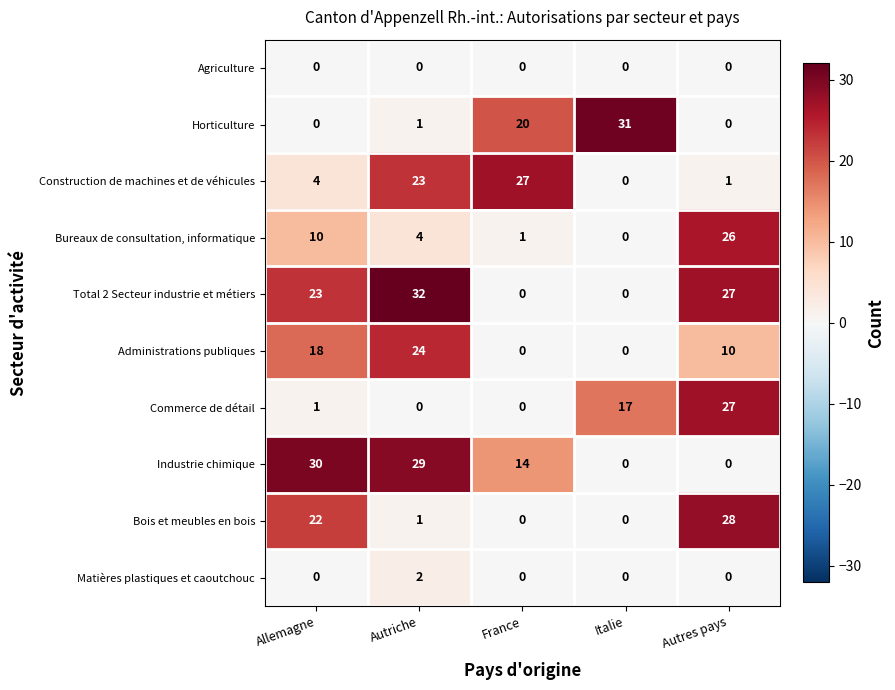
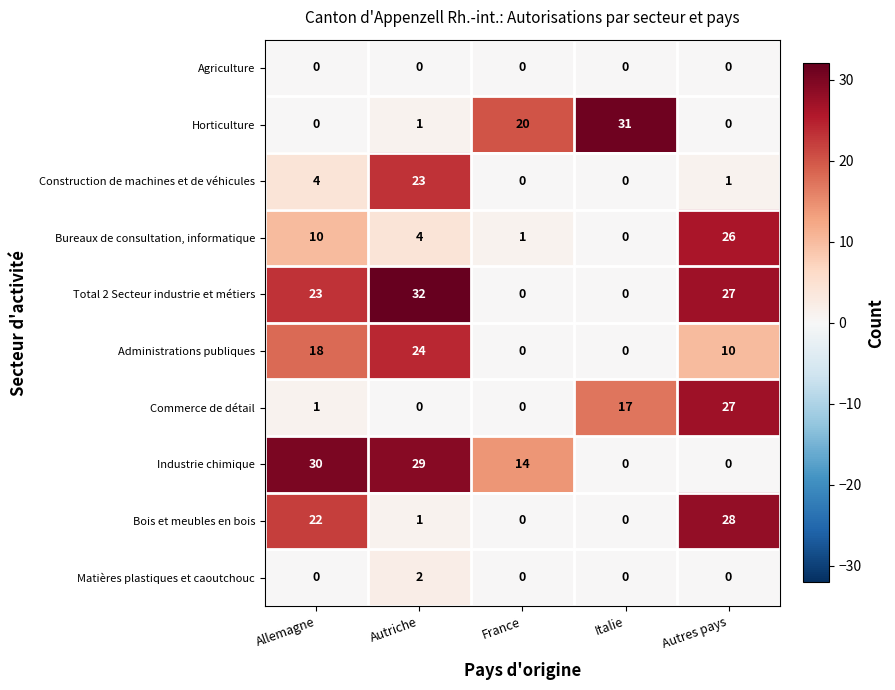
Construction de machines et de véhicules, France: 27 -> 0
